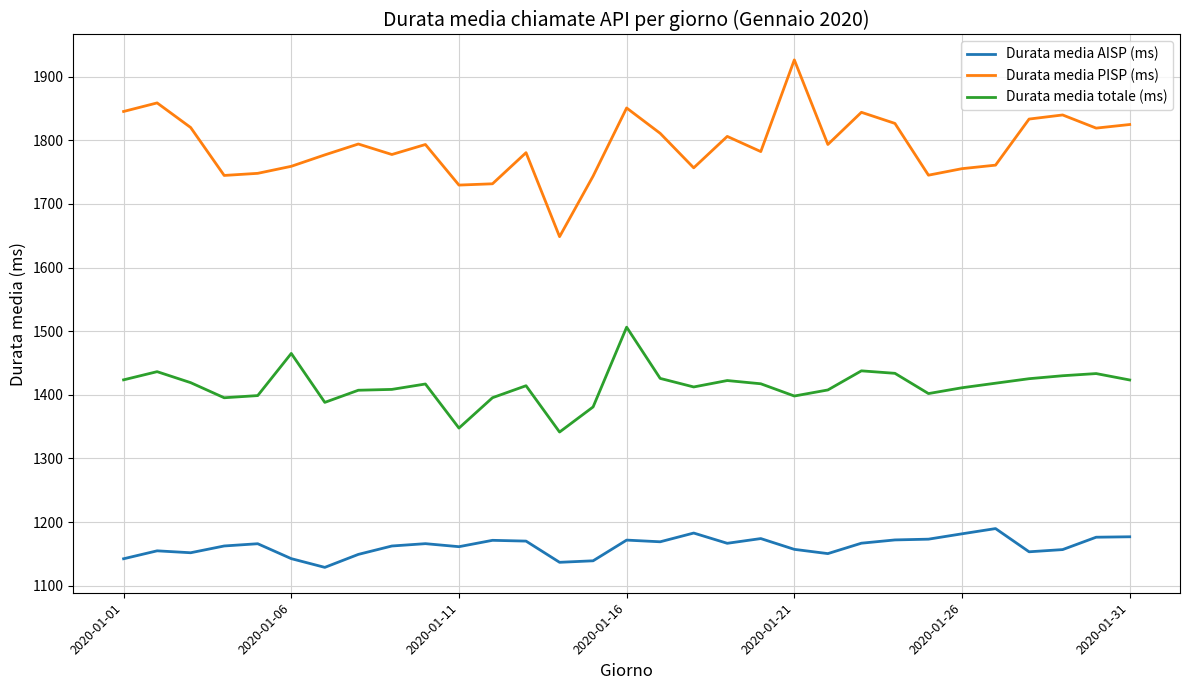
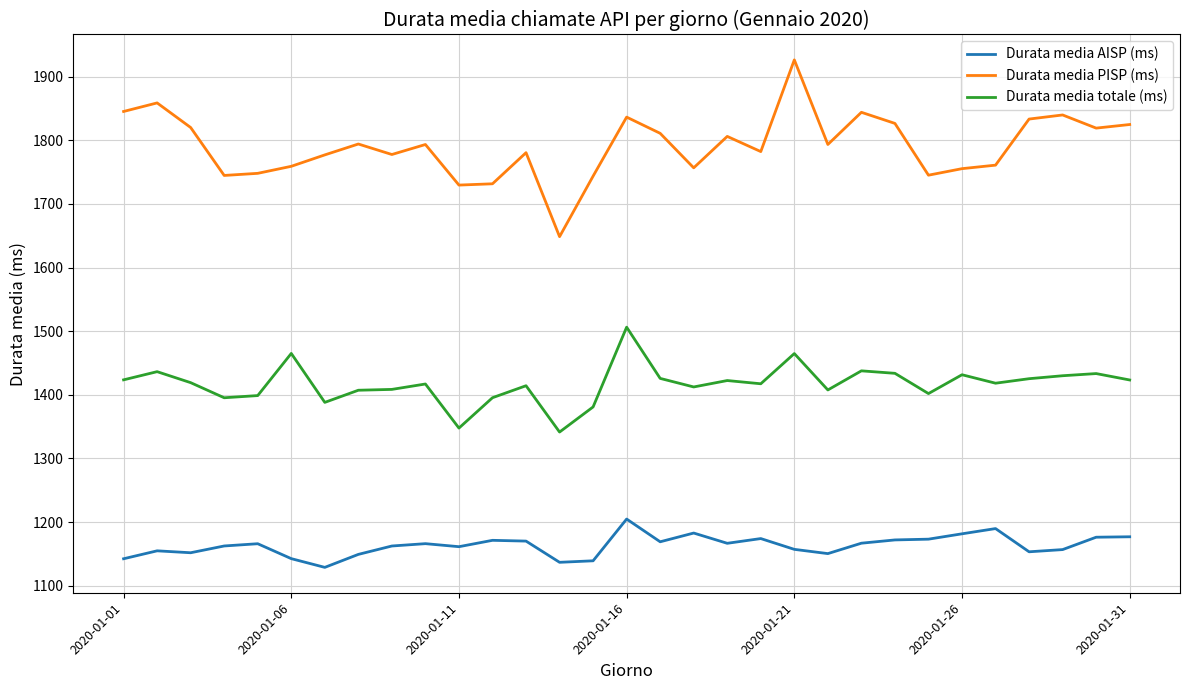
Durata media AISP (ms), 2020-01-16: 1170 -> 1200
Durata media PISP (ms), 2020-01-16: 1850 -> 1840
Durata media totale (ms), 2020-01-21: 1400 -> 1460
Durata media totale (ms), 2020-01-26: 1410 -> 1430
